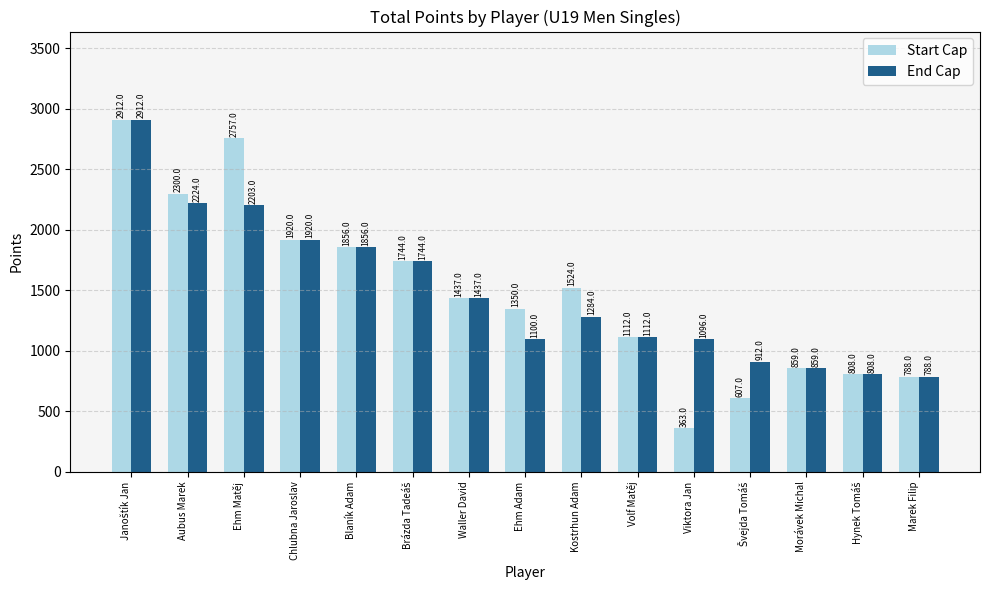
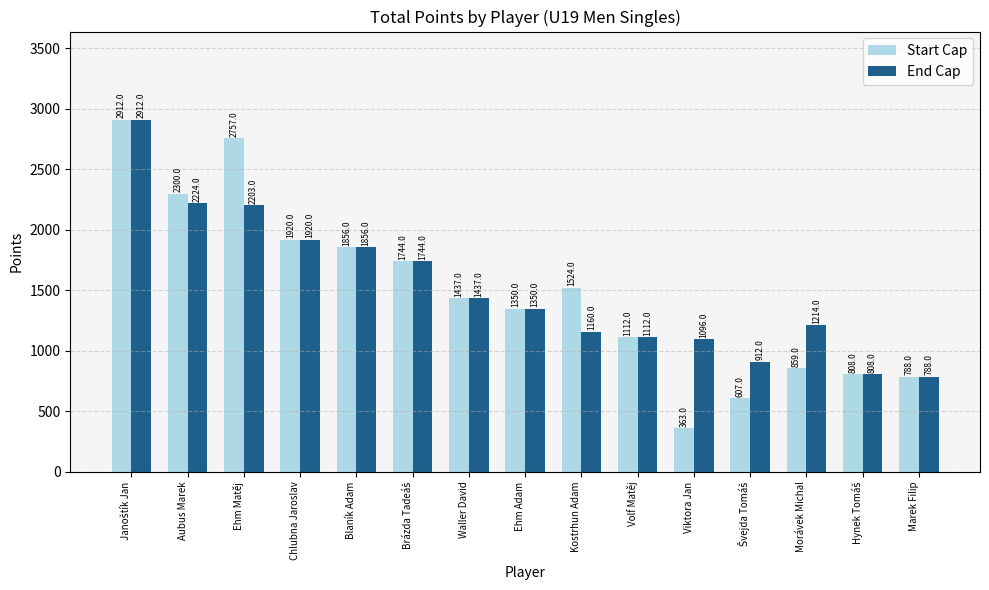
End Cap, Ehm Adam: 1100.0 -> 1350.0
End Cap, Kostrhun Adam: 1284.0 -> 1160.0
End Cap, Morávek Michal: 859.0 -> 1214.0
